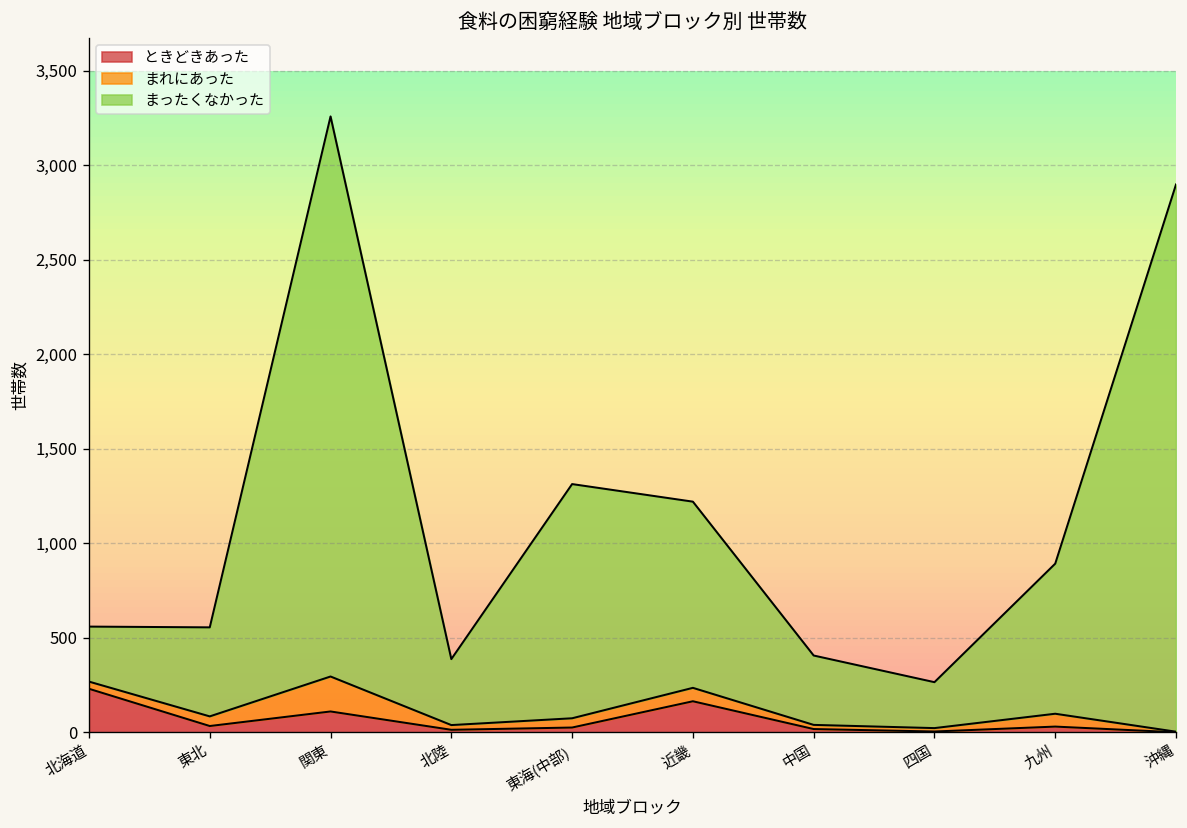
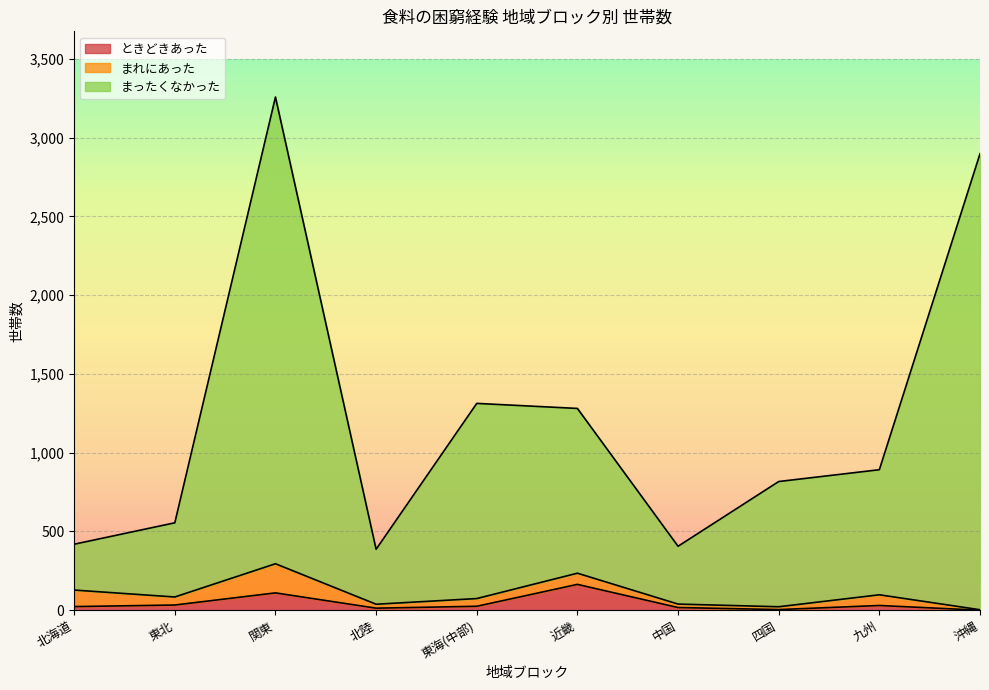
ときどきあった, 北海道: 230 -> 20
まれにあった, 北海道: 40 -> 110
まったくなかった, 近畿: 990 -> 1,050
まったくなかった, 四国: 240 -> 800
